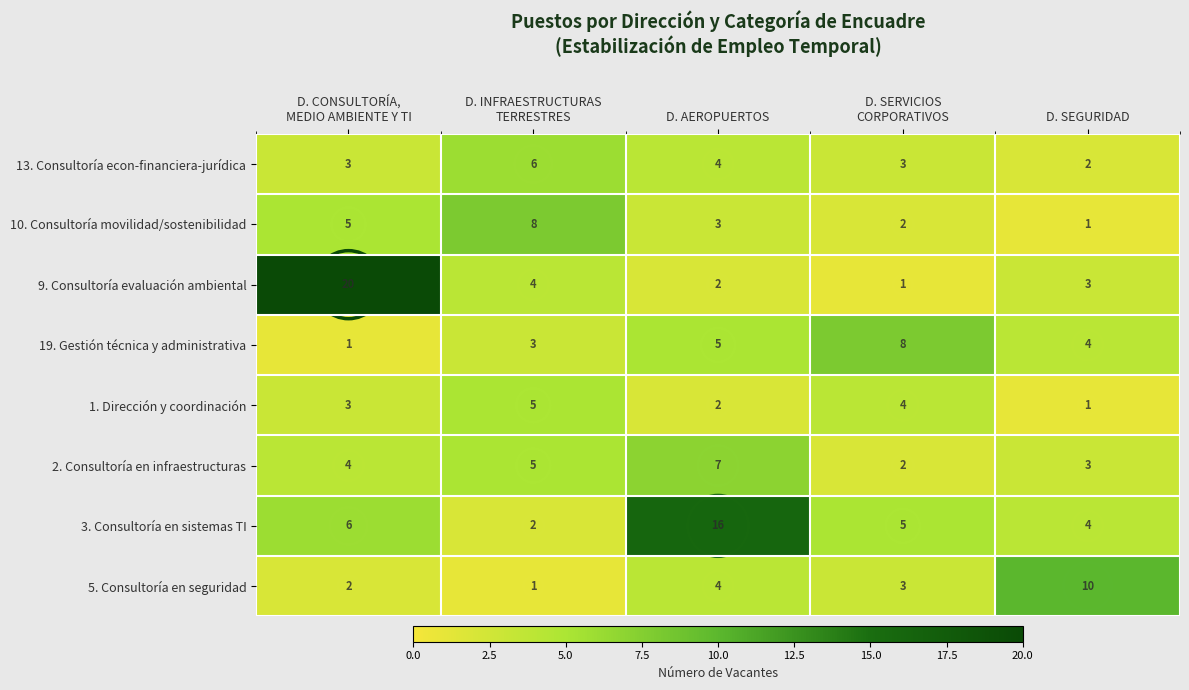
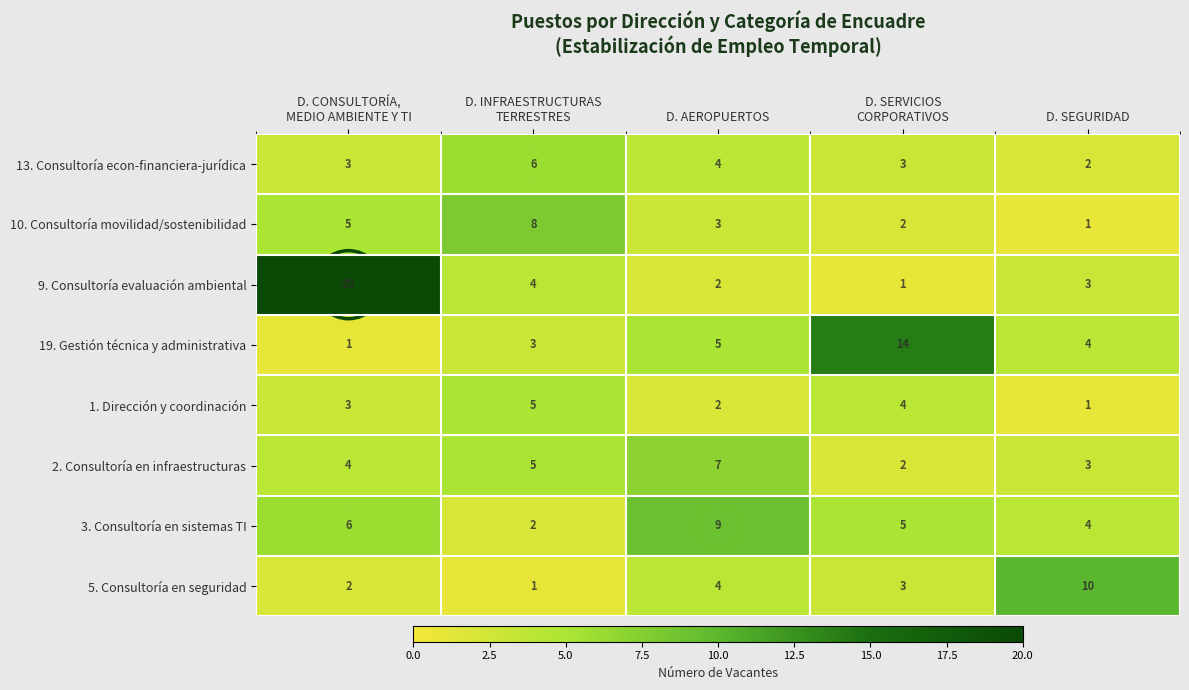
19. Gestión técnica y administrativa, D. SERVICIOS CORPORATIVOS: 8 -> 14
3. Consultoría en sistemas TI, D. AEROPUERTOS: 16 -> 9
